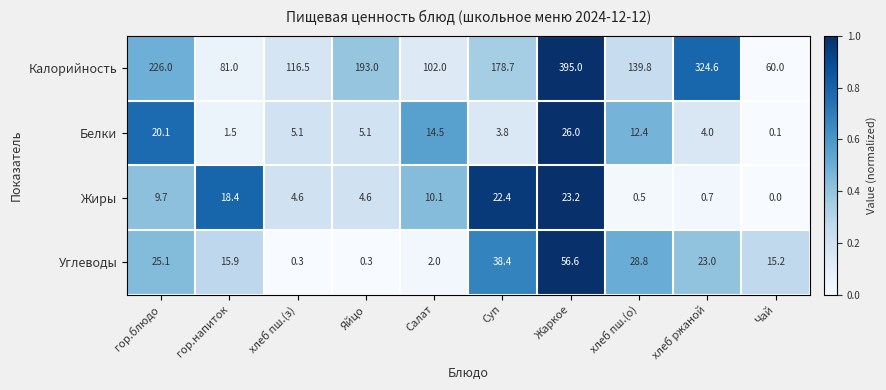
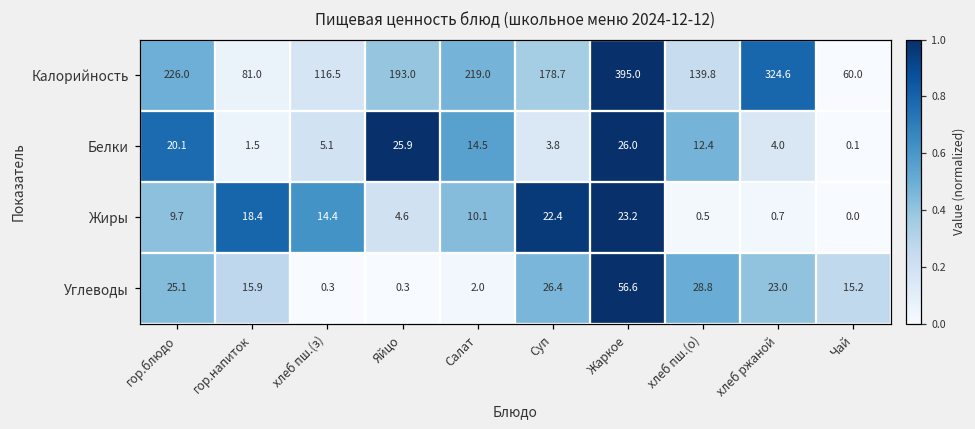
Калорийность, Салат: 102.0 -> 219.0
Белки, Яйцо: 5.1 -> 25.9
Жиры, хлеб пш.(з): 4.6 -> 14.4
Углеводы, Суп: 38.4 -> 26.4
